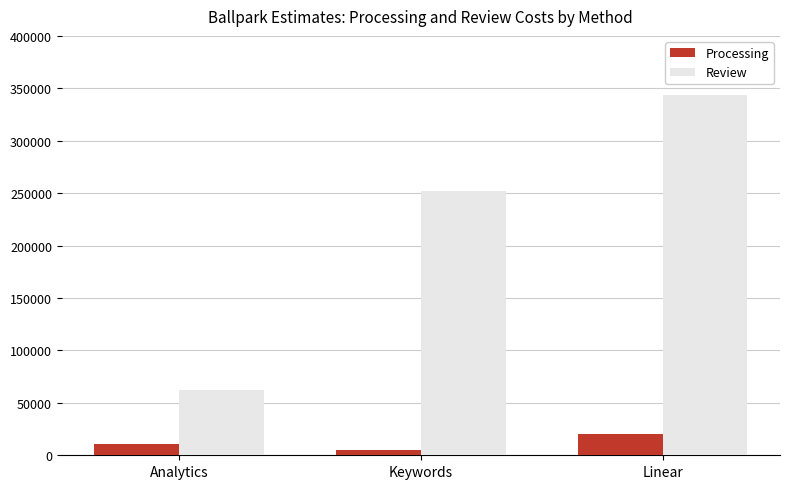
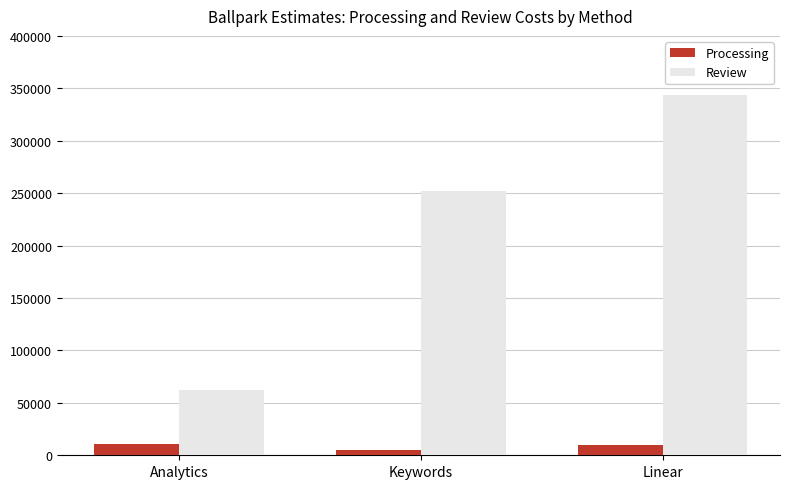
Processing, Linear: 20000 -> 10000
